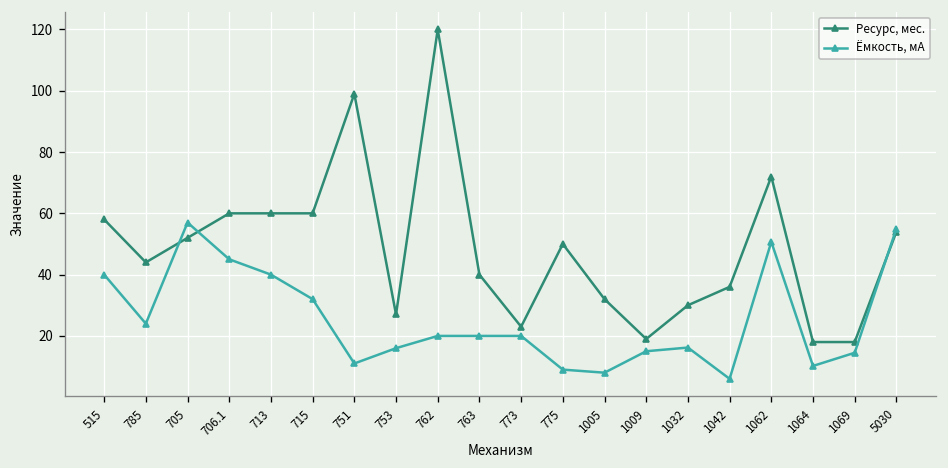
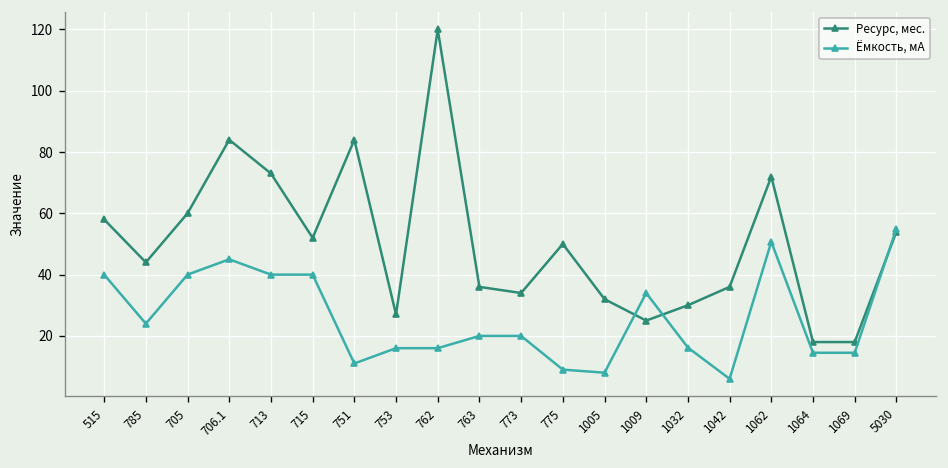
Ресурс, мес., 705: 52 -> 60
Ёмкость, мА, 705: 57 -> 40
Ресурс, мес., 706.1: 60 -> 84
Ресурс, мес., 713: 60 -> 73
Ресурс, мес., 715: 60 -> 52
Ёмкость, мА, 715: 32 -> 40
Ресурс, мес., 751: 99 -> 84
Ёмкость, мА, 762: 20 -> 16
Ресурс, мес., 763: 40 -> 36
Ресурс, мес., 773: 23 -> 34
Ресурс, мес., 1009: 19 -> 25
Ёмкость, мА, 1009: 15 -> 34
Ёмкость, мА, 1064: 10 -> 15
